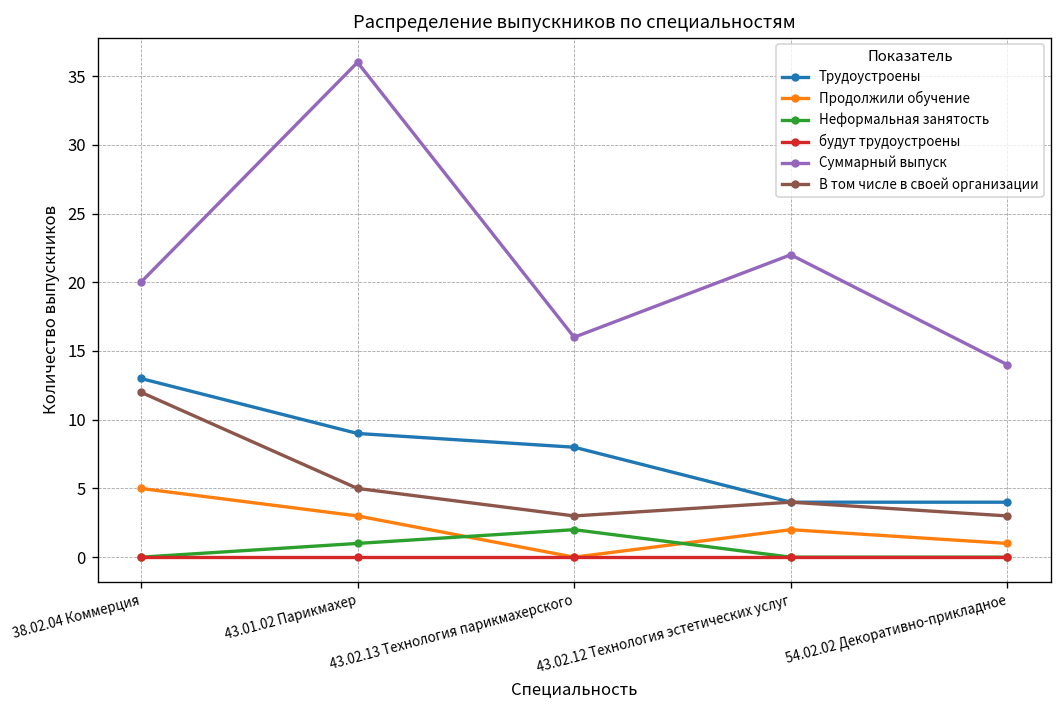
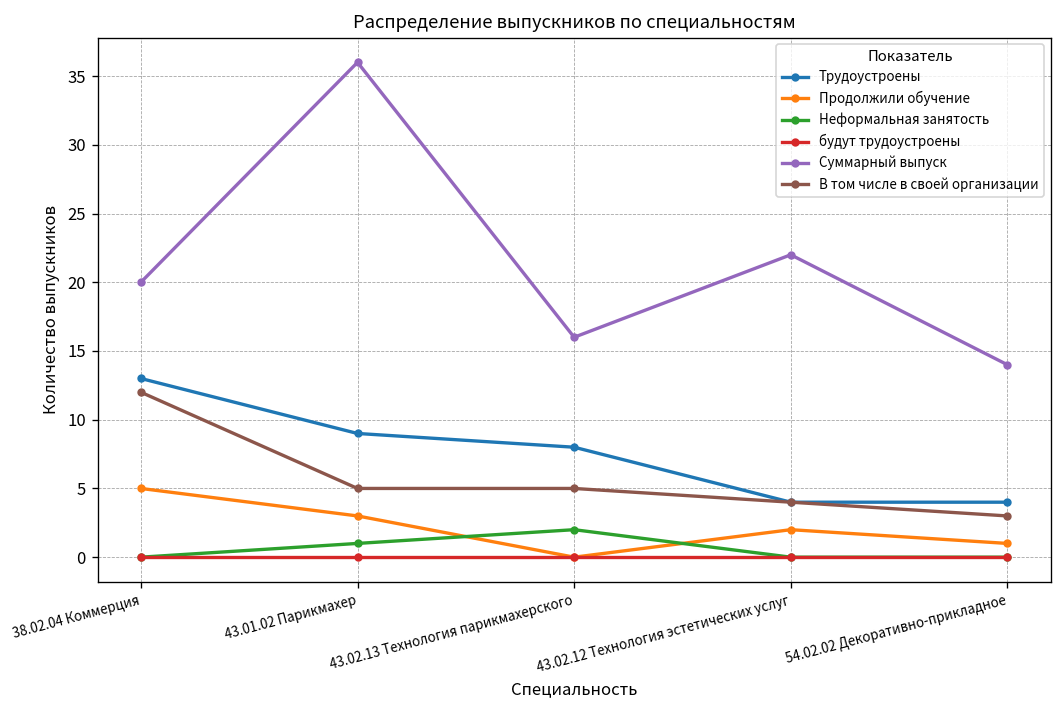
В том числе в своей организации, 43.02.13 Технология парикмахерского: 3 -> 5
